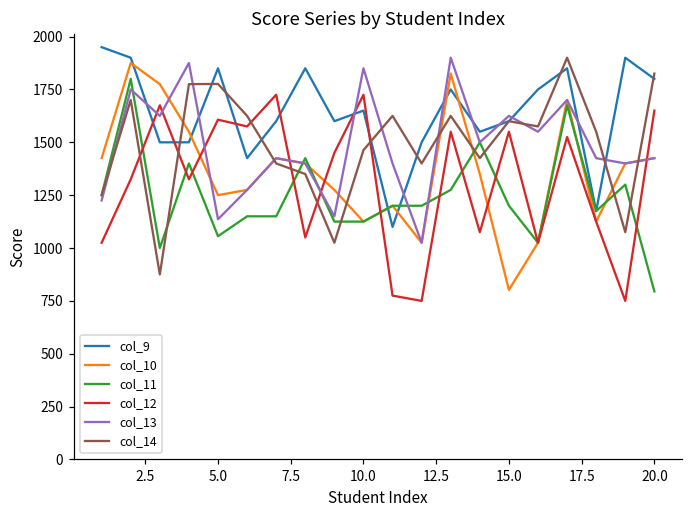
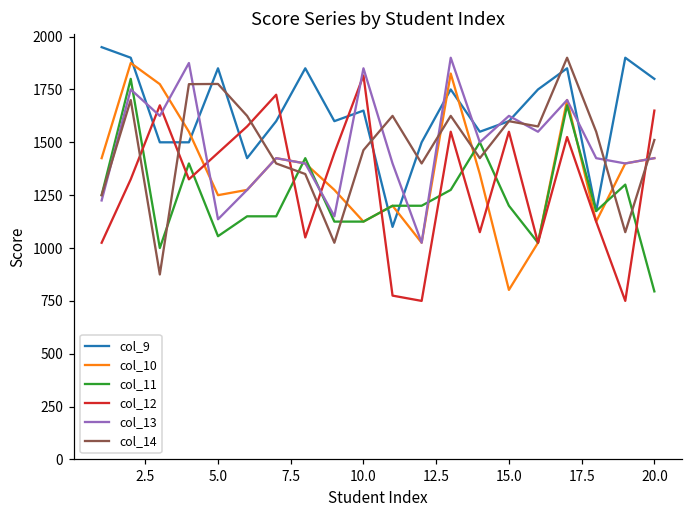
col_12, 5.0: 1610 -> 1450
col_12, 10.0: 1730 -> 1820
col_14, 20.0: 1830 -> 1510
